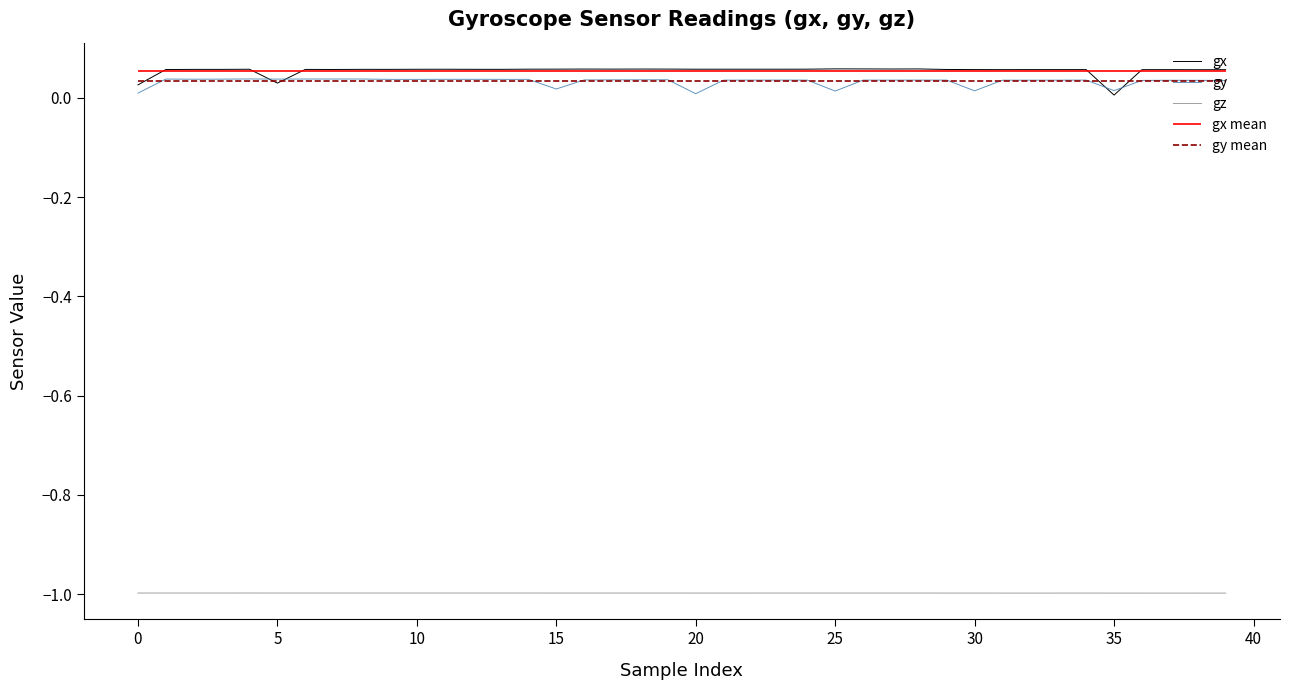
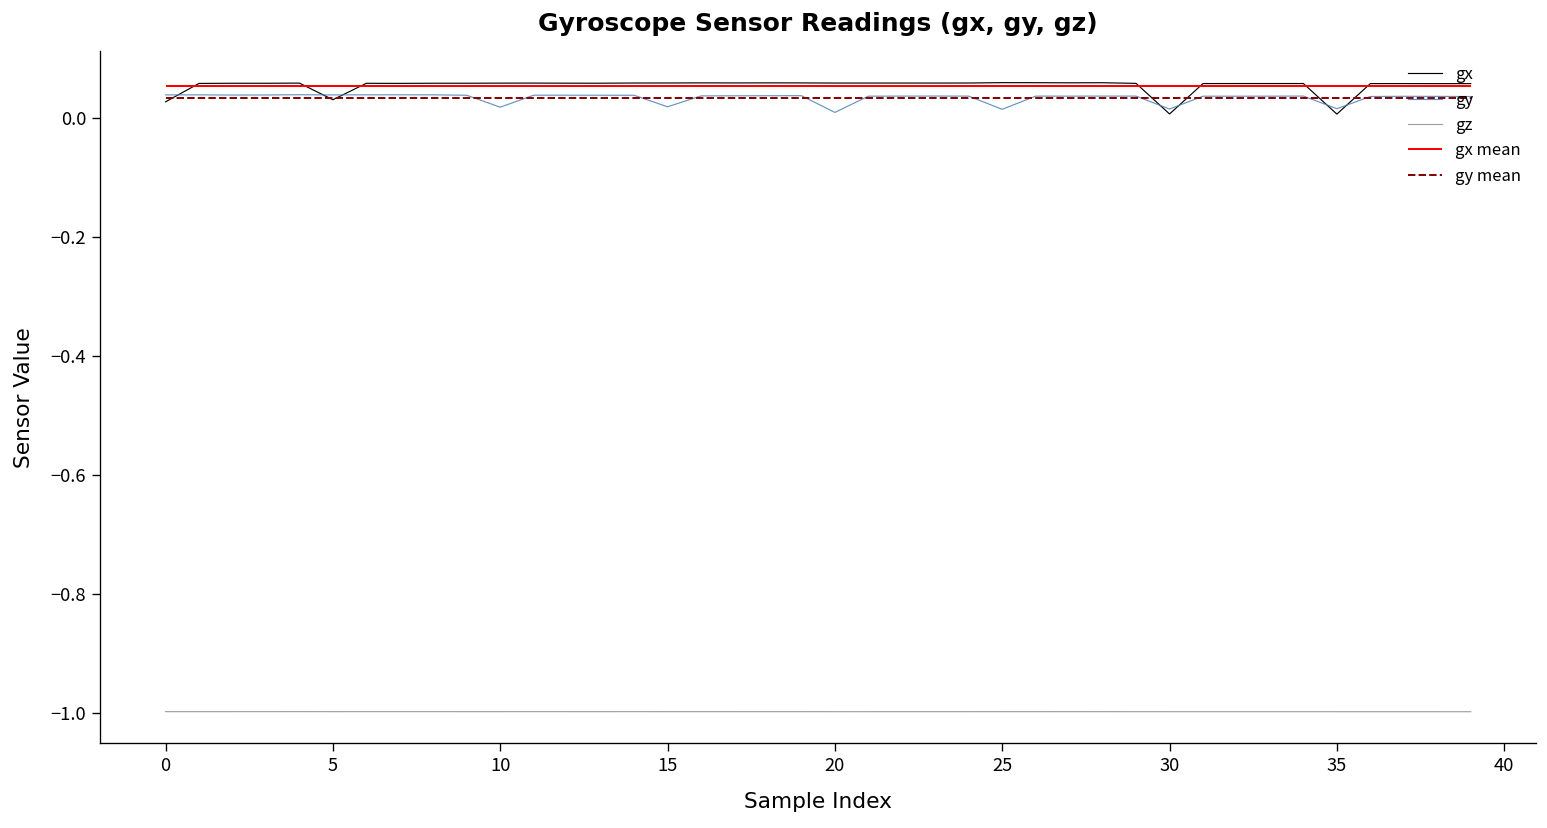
gy, 0: 0.01 -> 0.04
gy, 10: 0.04 -> 0.02
gx, 30: 0.06 -> 0.01
